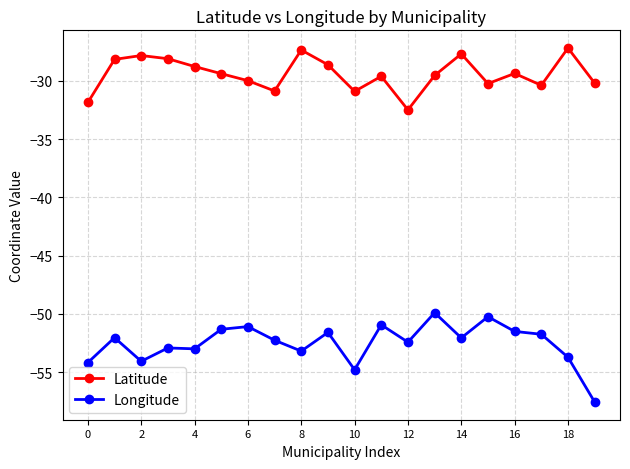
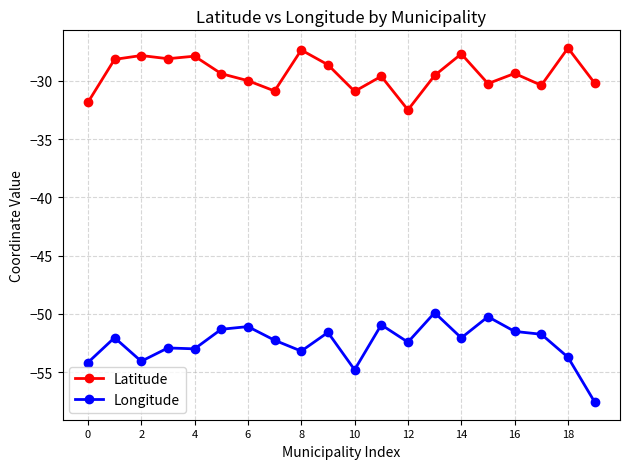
Latitude, 4: -28.8 -> -27.9
